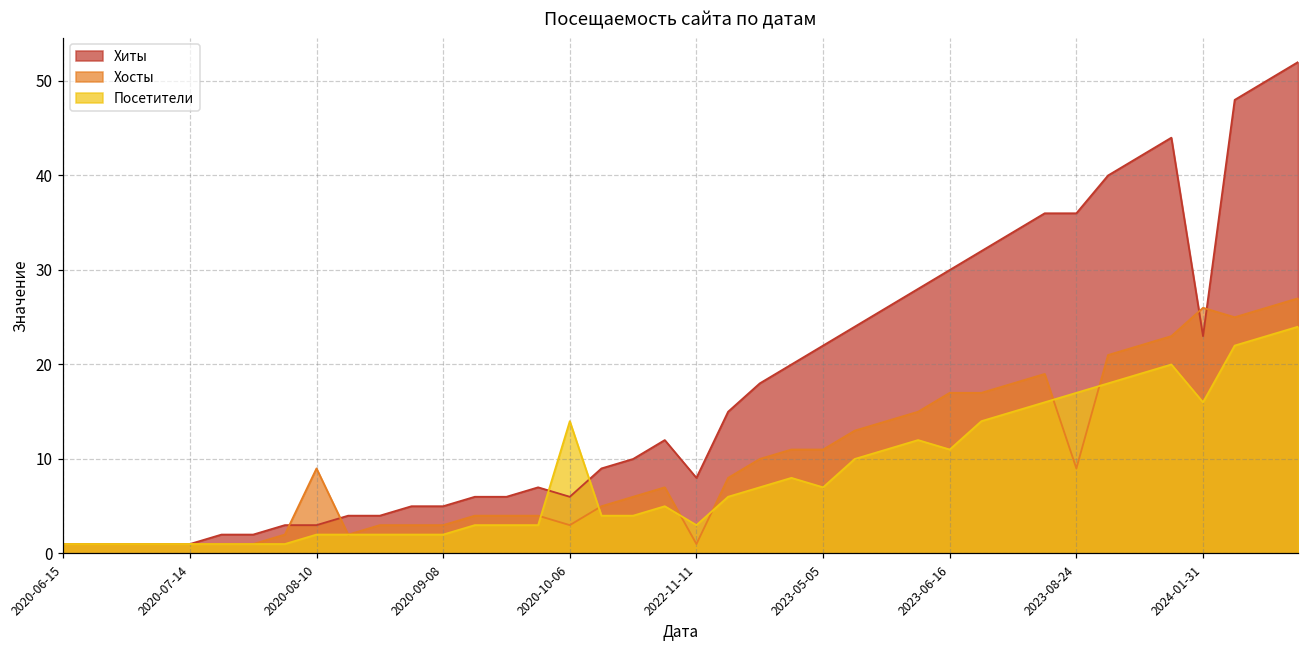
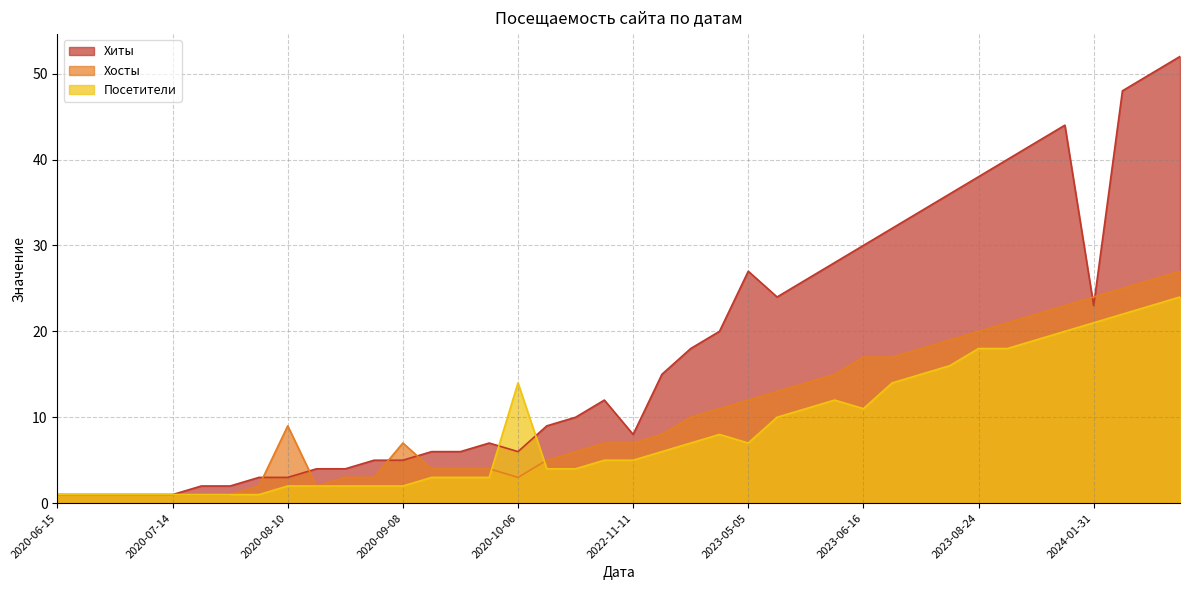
Хосты, 2020-09-08: 3 -> 7
Хосты, 2022-11-11: 1 -> 7
Посетители, 2022-11-11: 3 -> 5
Хиты, 2023-05-05: 22 -> 27
Хосты, 2023-05-05: 11 -> 12
Хиты, 2023-08-24: 36 -> 38
Хосты, 2023-08-24: 9 -> 20
Посетители, 2023-08-24: 17 -> 18
Хосты, 2024-01-31: 26 -> 24
Посетители, 2024-01-31: 16 -> 21
